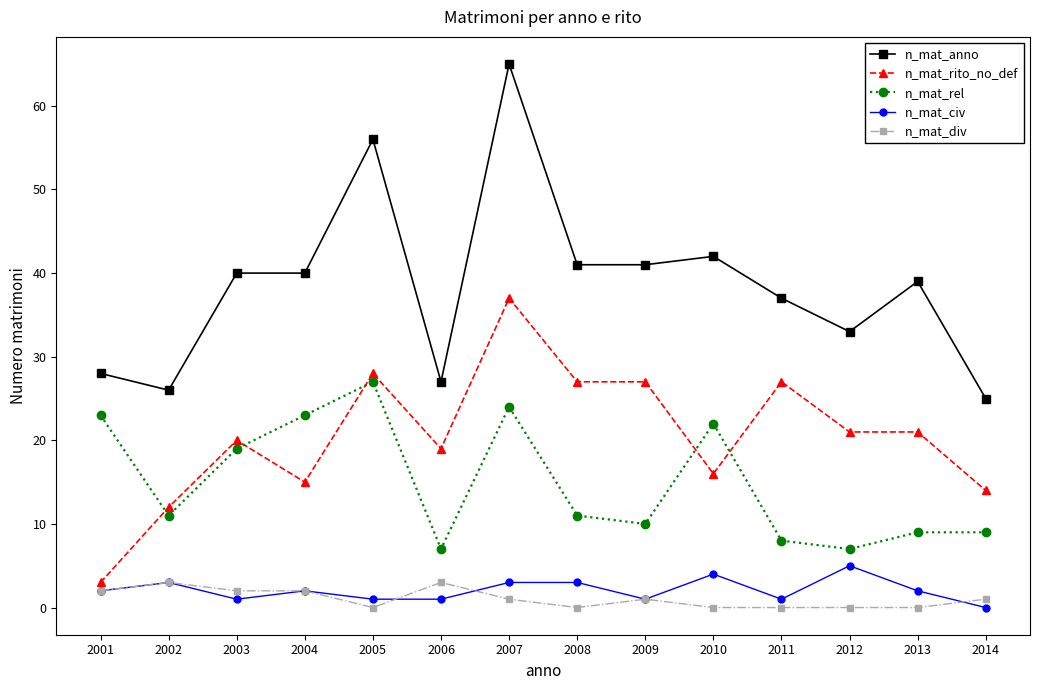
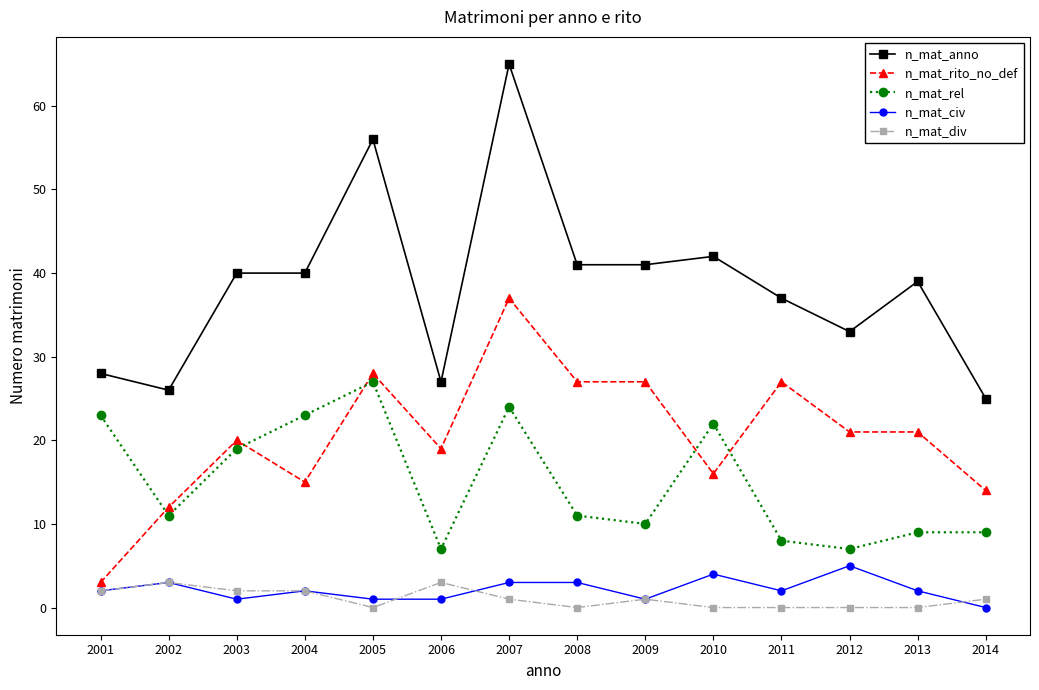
n_mat_civ, 2011: 1 -> 2
